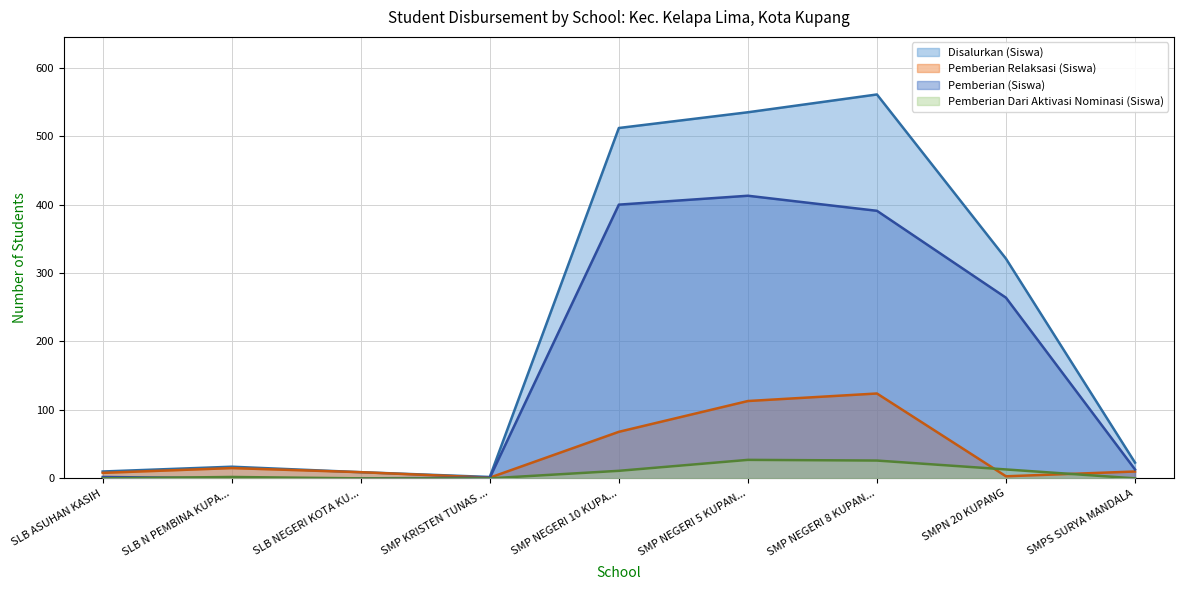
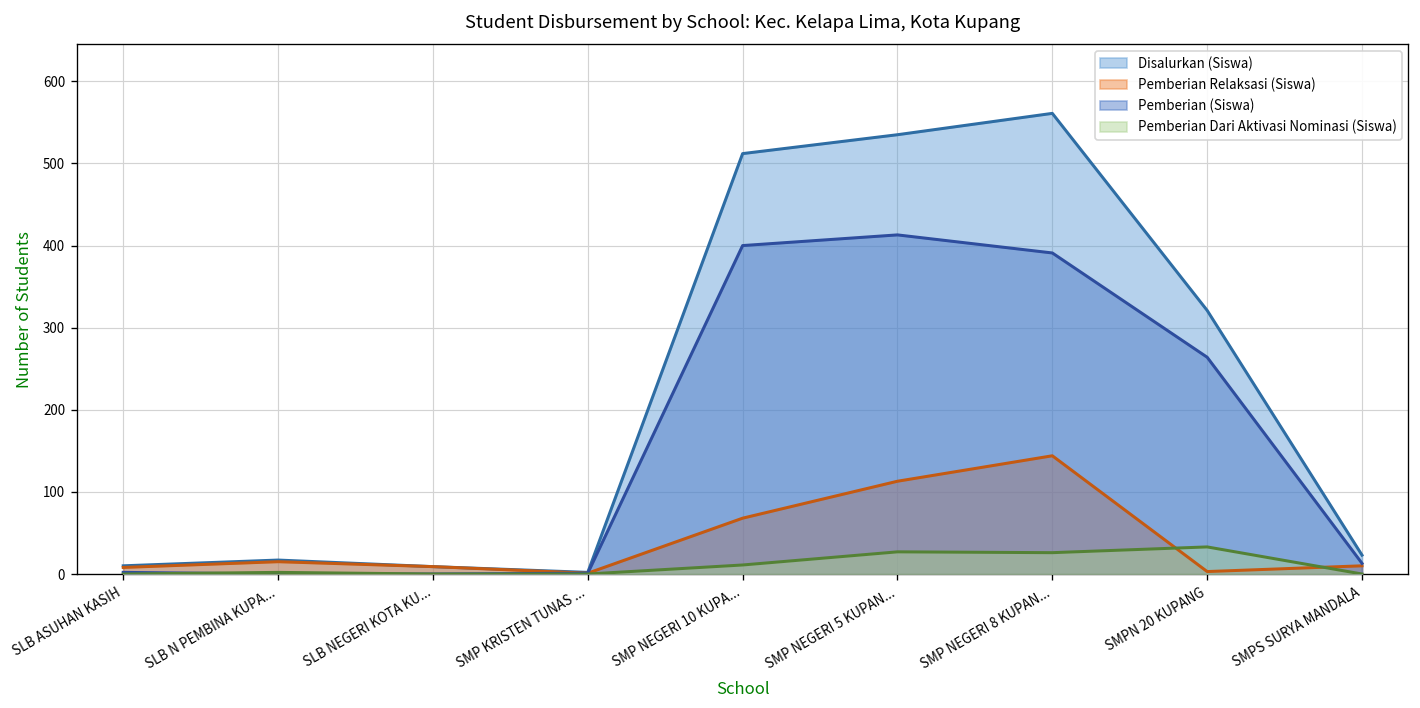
Pemberian Relaksasi (Siswa), SMP NEGERI 8 KUPAN...: 120 -> 140
Pemberian Dari Aktivasi Nominasi (Siswa), SMPN 20 KUPANG: 10 -> 30
